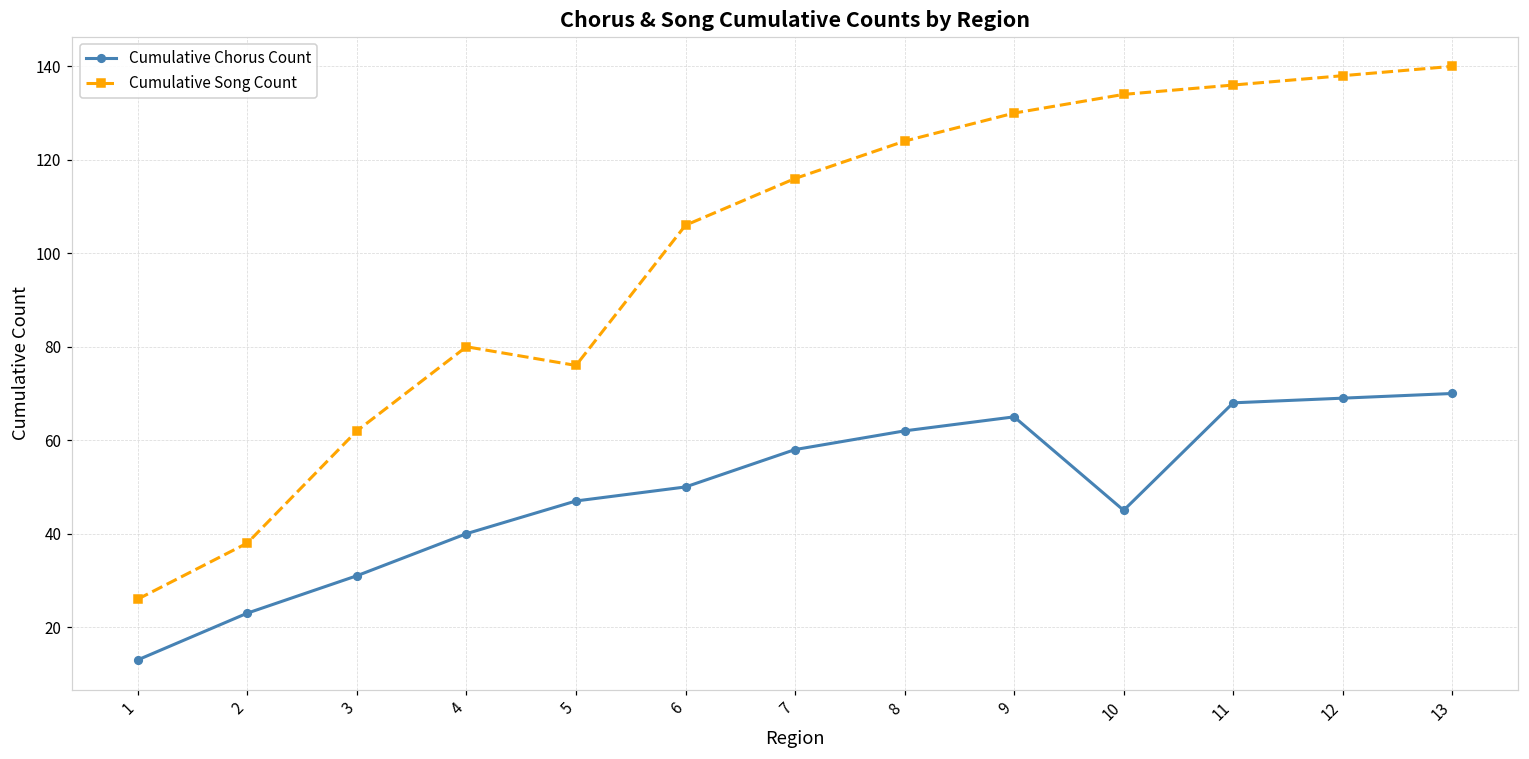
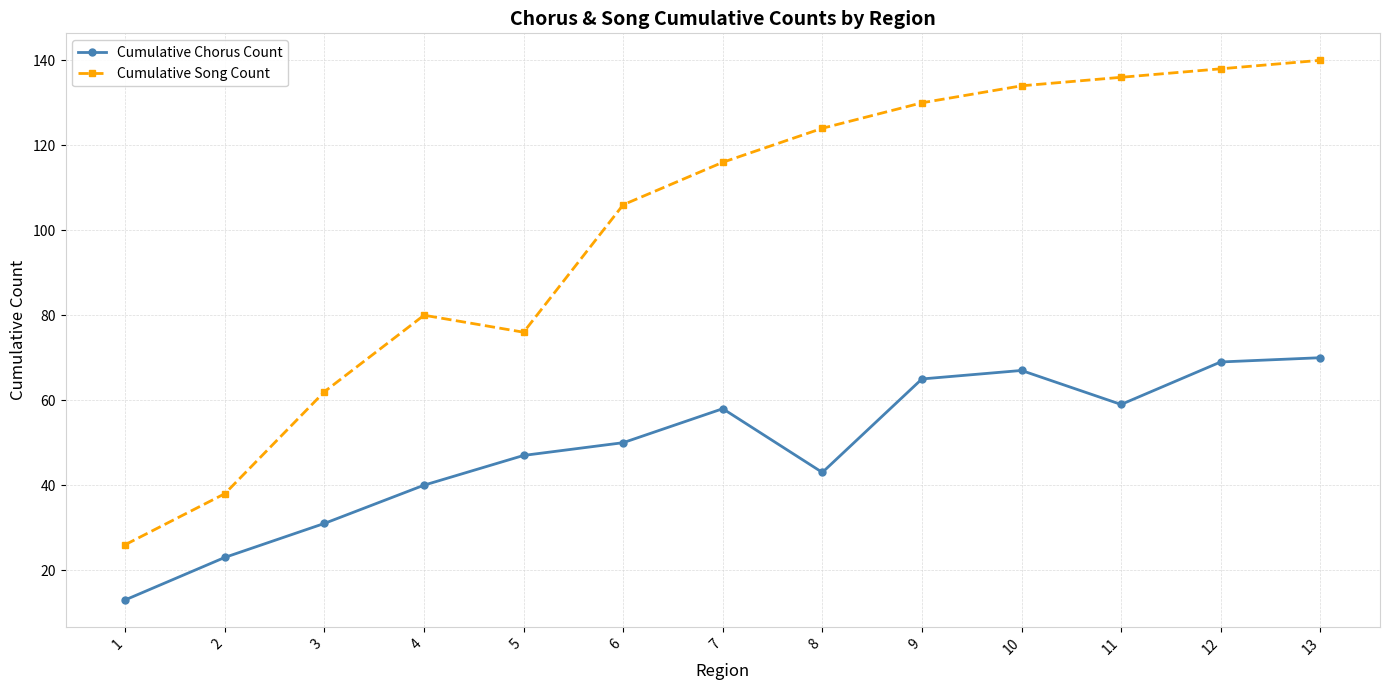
Cumulative Chorus Count, 8: 62 -> 43
Cumulative Chorus Count, 10: 45 -> 67
Cumulative Chorus Count, 11: 68 -> 59
